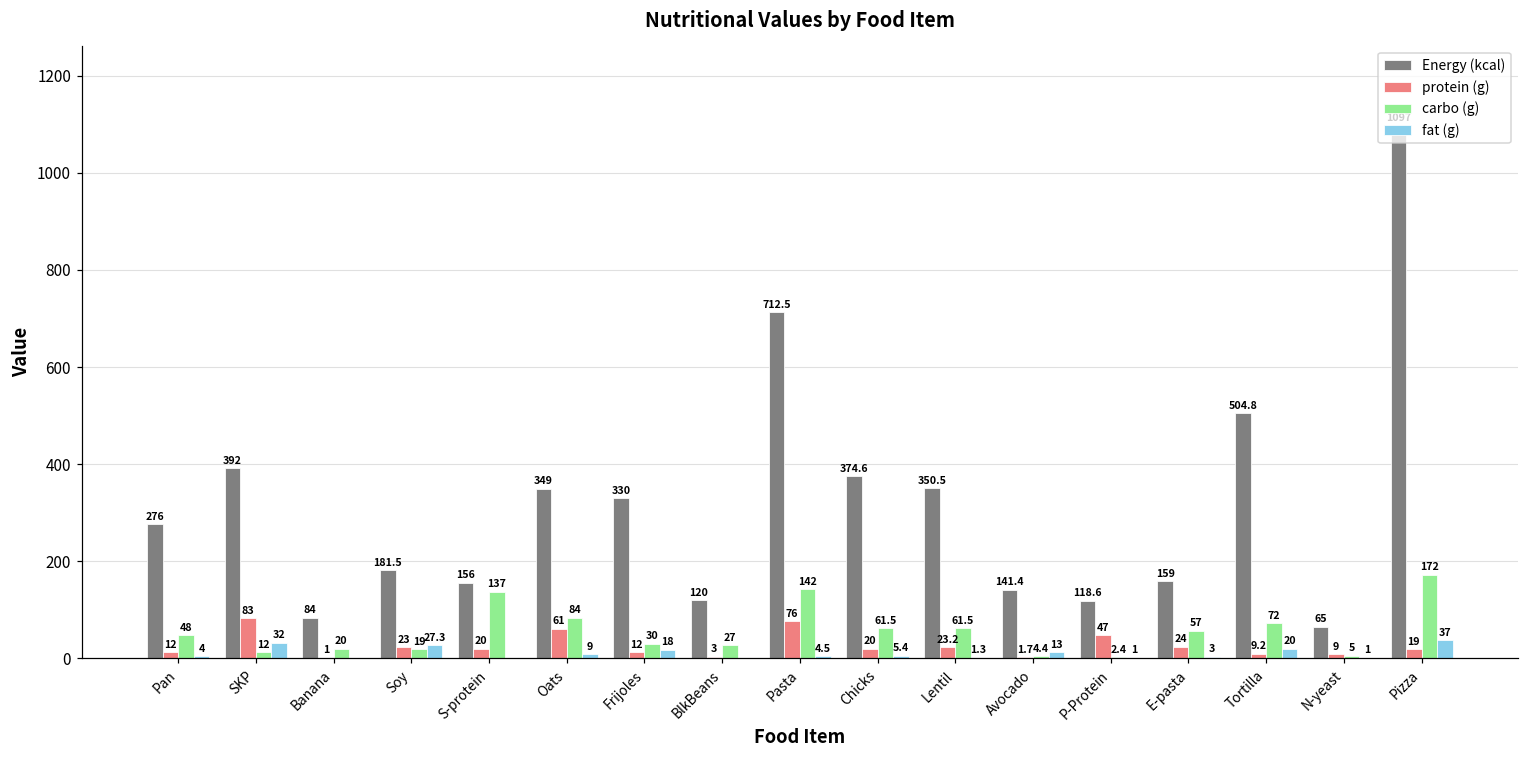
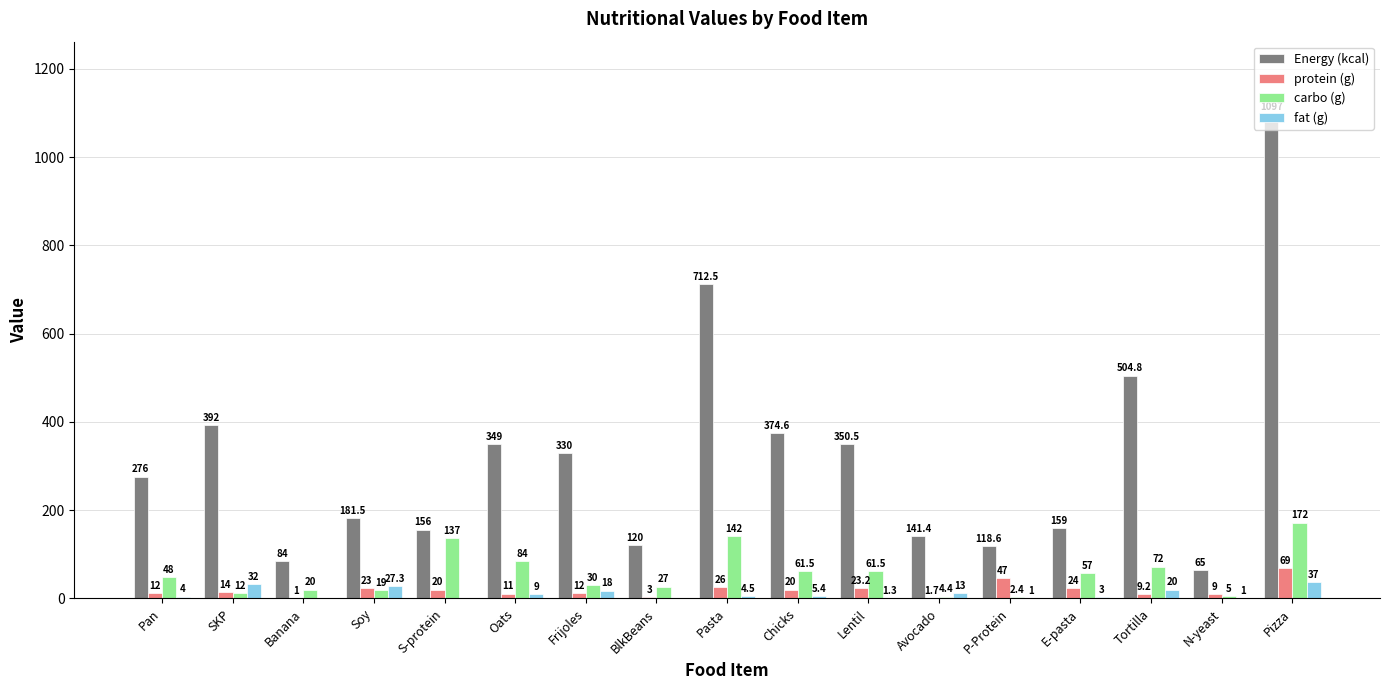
protein (g), SKP: 83 -> 14
protein (g), Oats: 61 -> 11
protein (g), Pasta: 76 -> 26
protein (g), Pizza: 19 -> 69
